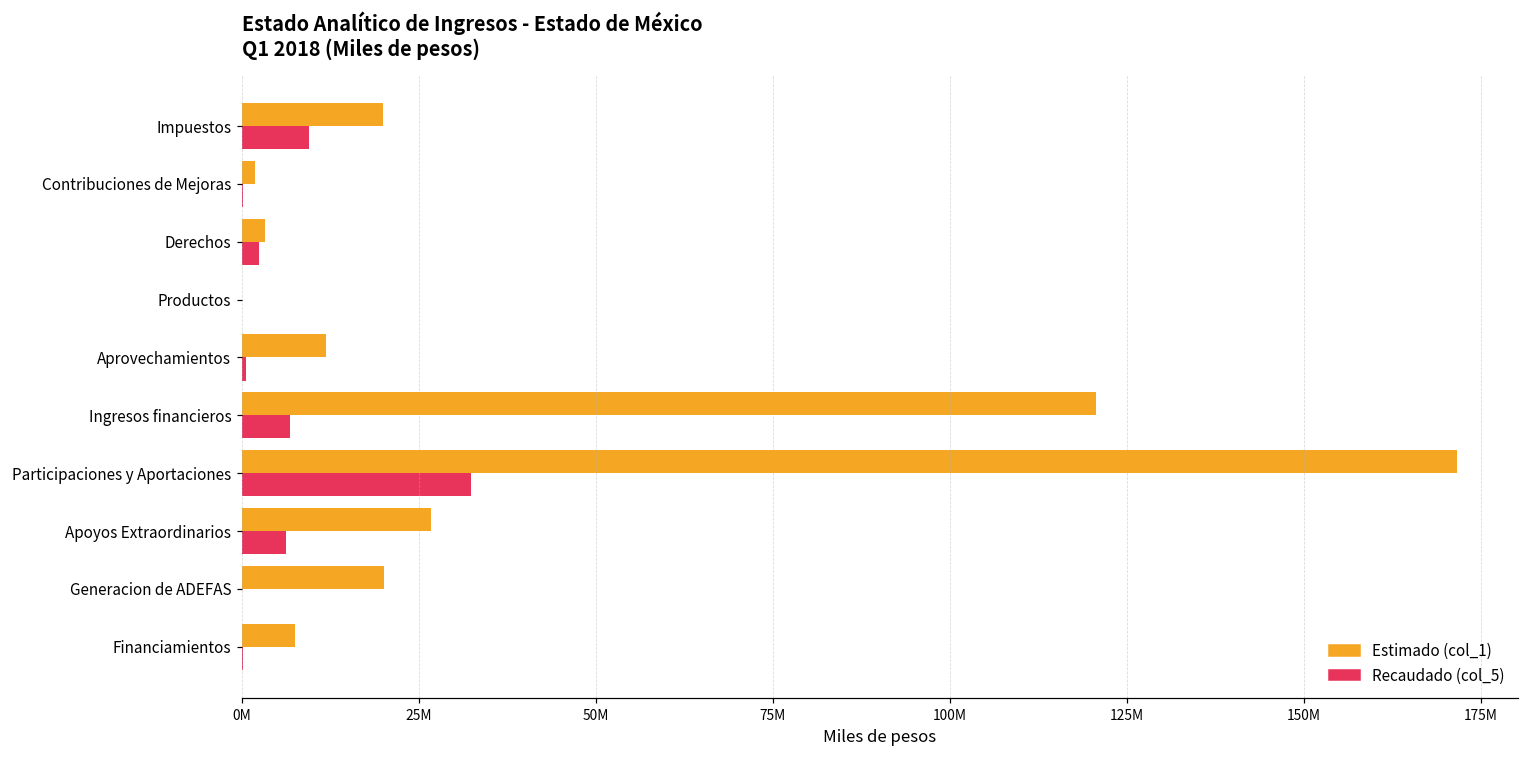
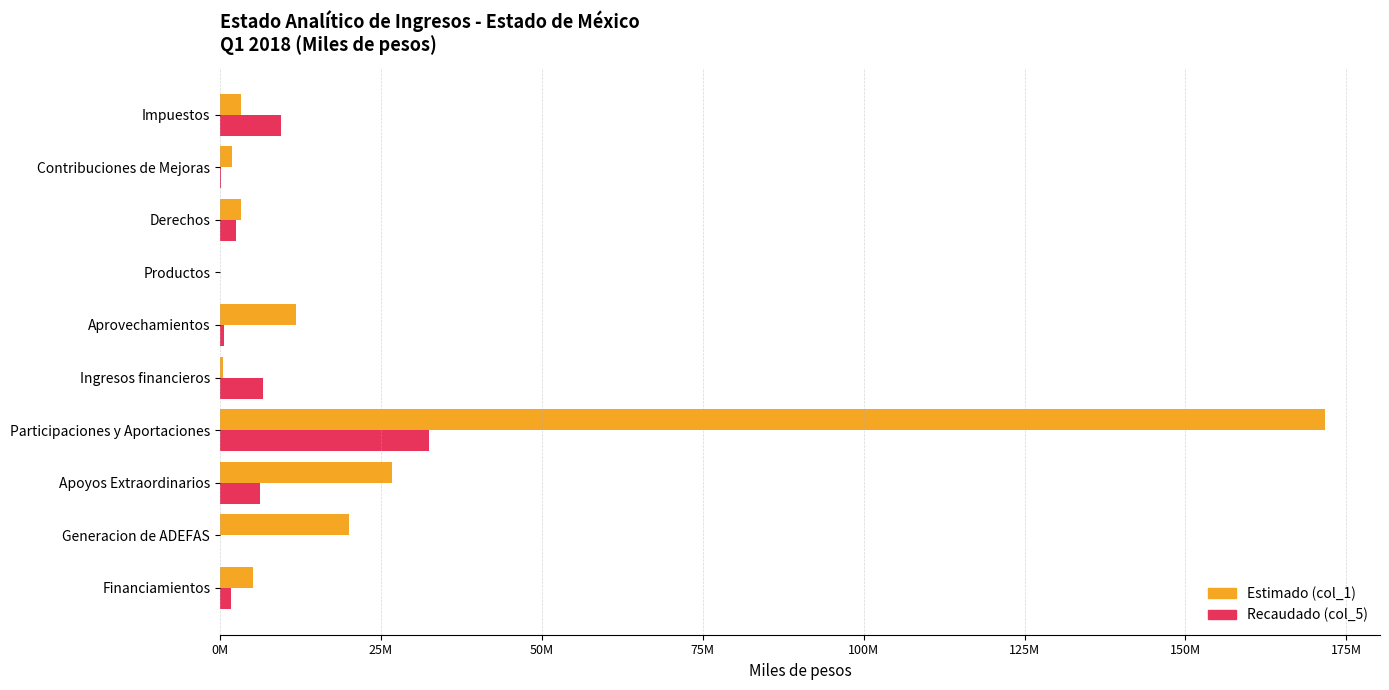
Estimado (col_1), Impuestos: 20000000 -> 3000000
Estimado (col_1), Ingresos financieros: 121000000 -> 1000000
Estimado (col_1), Financiamientos: 7000000 -> 5000000
Recaudado (col_5), Financiamientos: 0 -> 2000000
